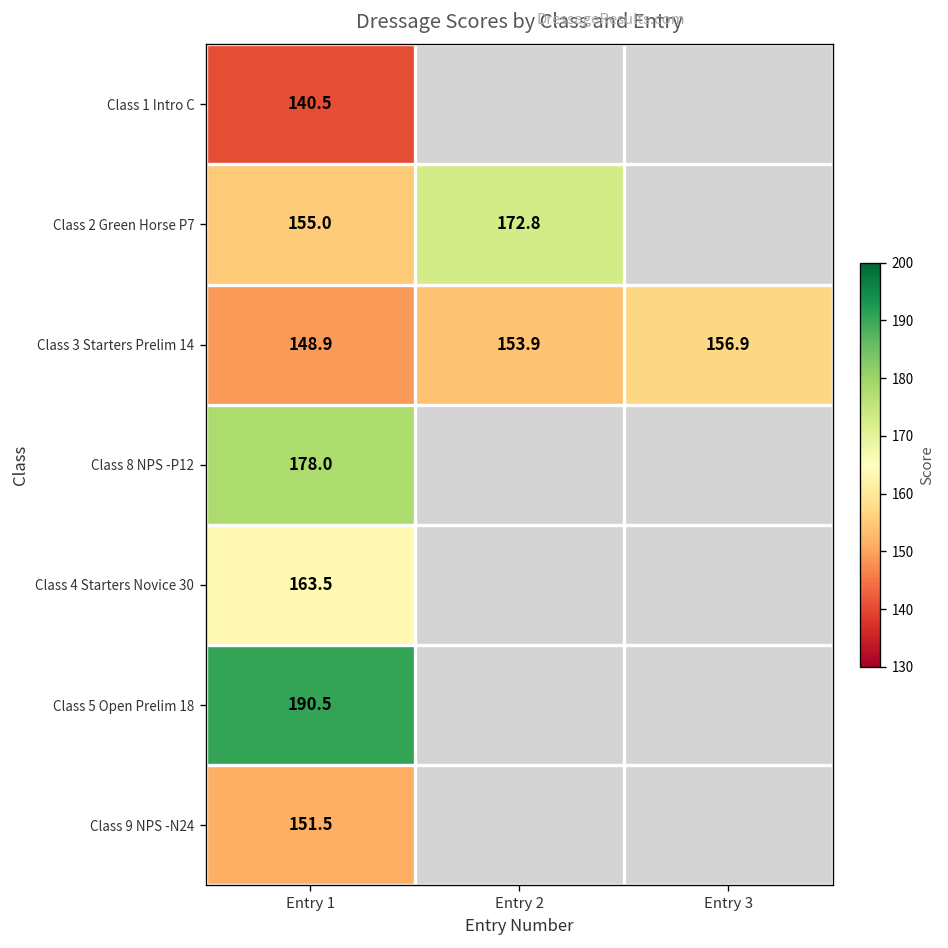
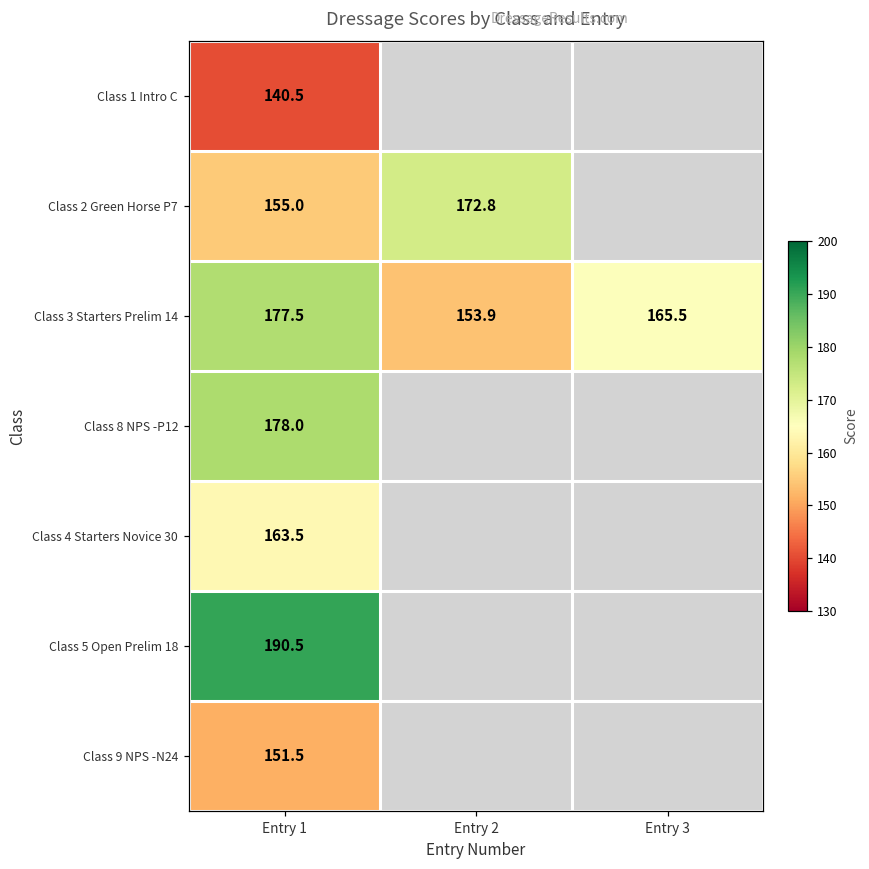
Class 3 Starters Prelim 14, Entry 1: 148.9 -> 177.5
Class 3 Starters Prelim 14, Entry 3: 156.9 -> 165.5
